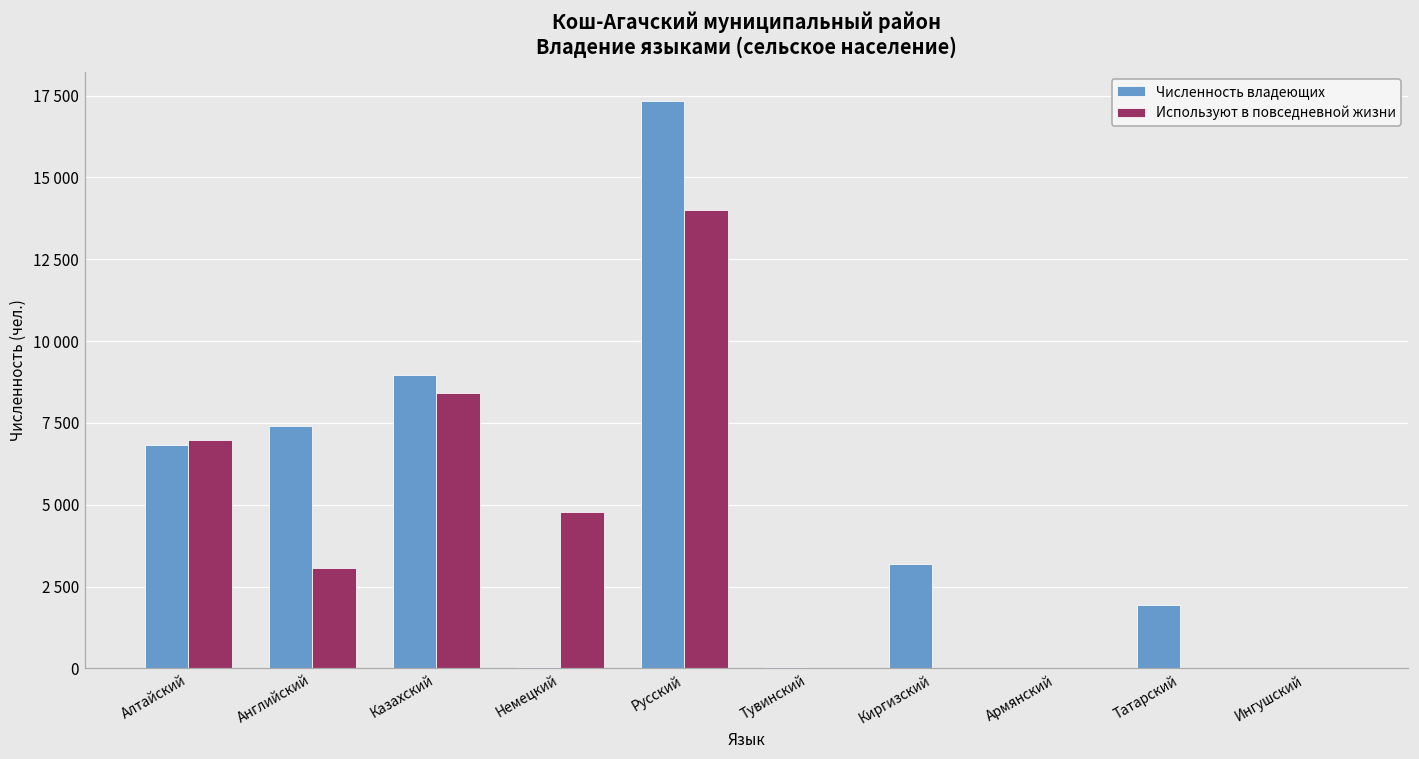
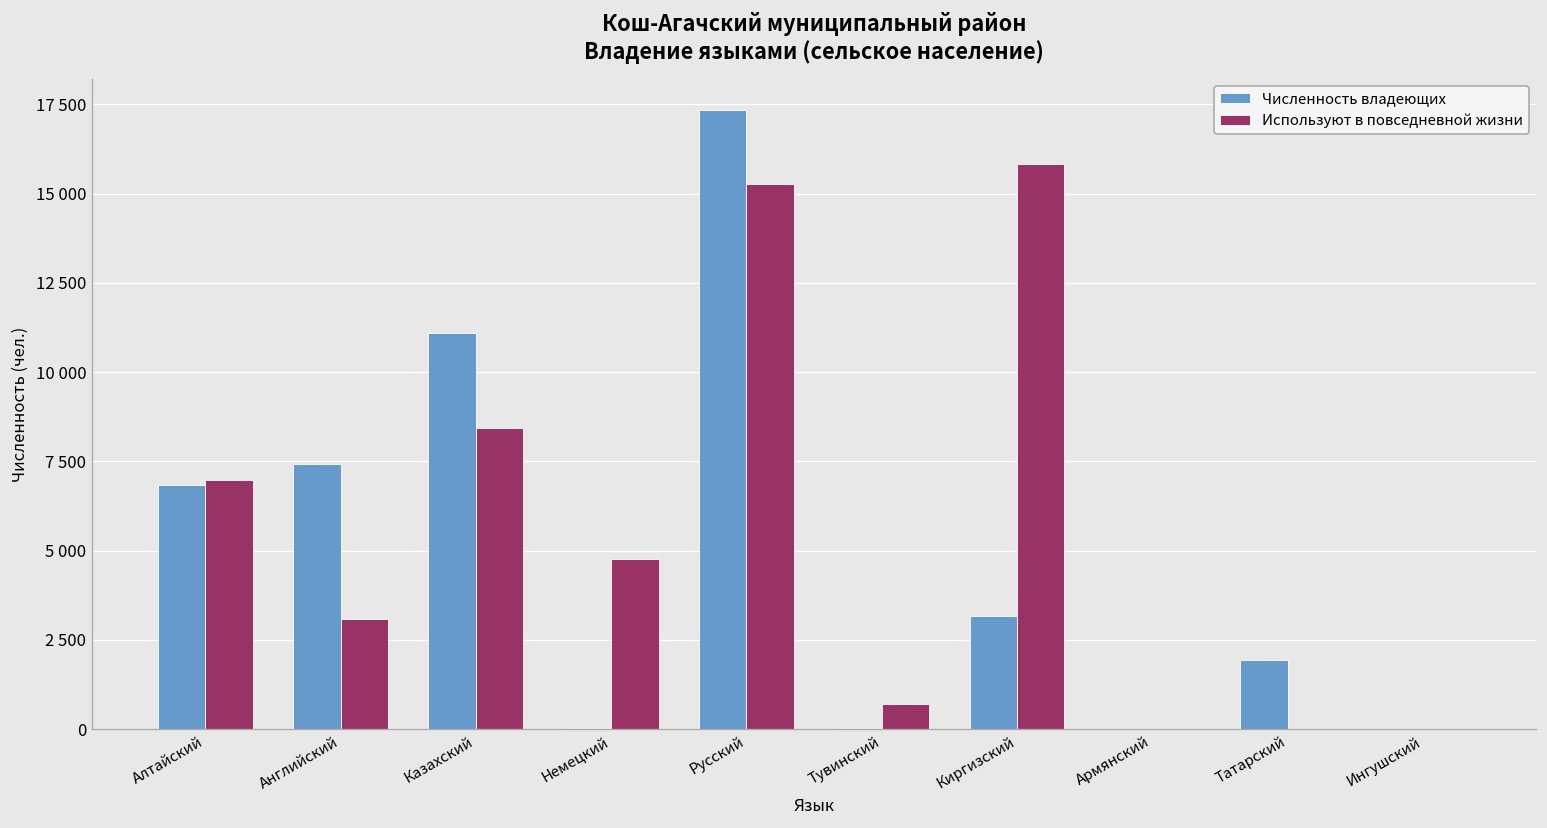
Численность владеющих, Казахский: 9000 -> 11100
Используют в повседневной жизни, Русский: 14000 -> 15300
Используют в повседневной жизни, Тувинский: 0 -> 700
Используют в повседневной жизни, Киргизский: 0 -> 15800
